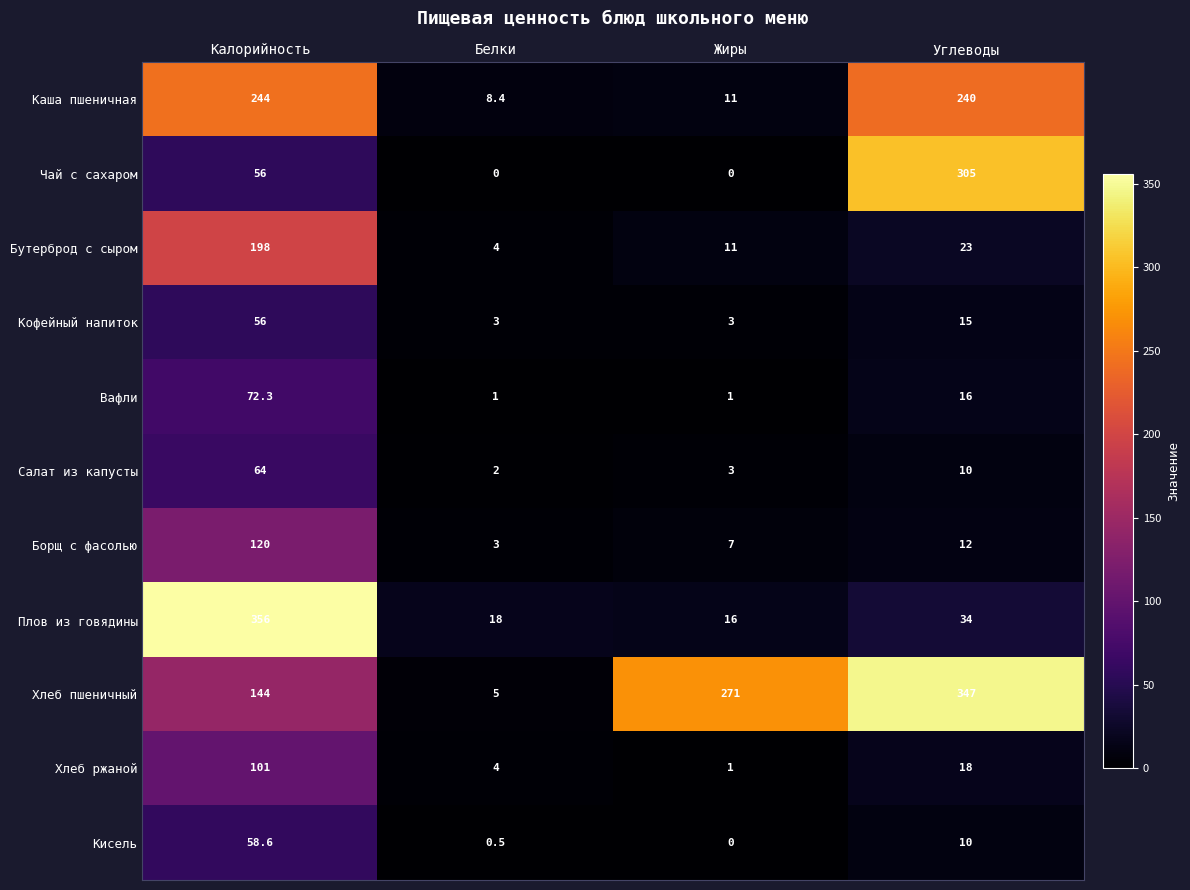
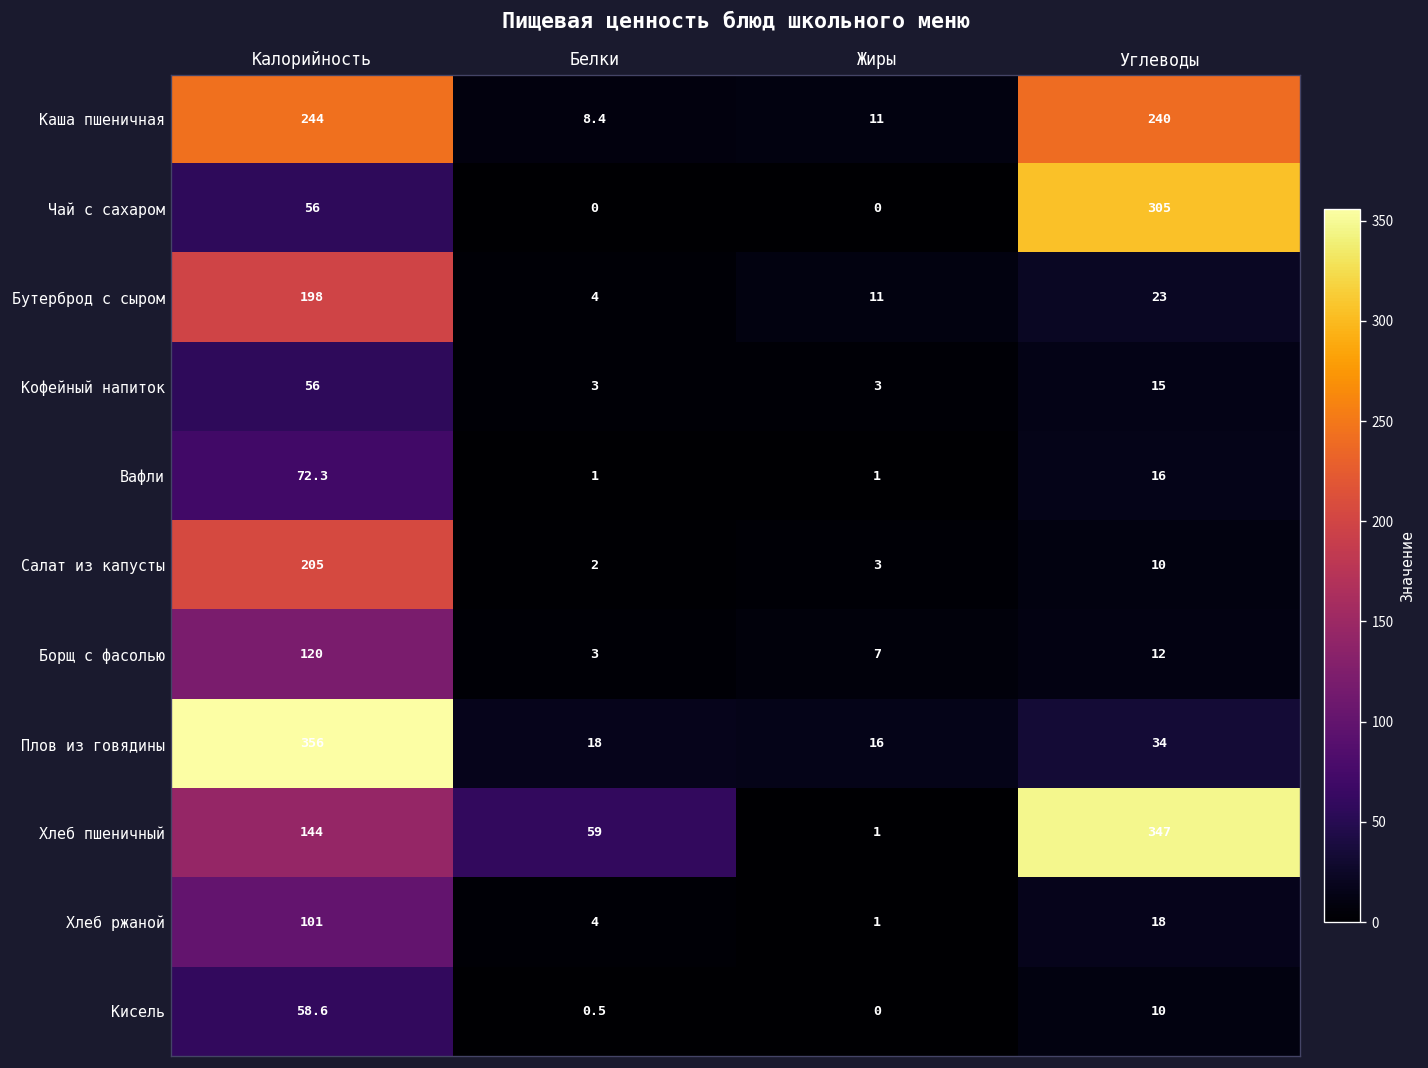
Салат из капусты, Калорийность: 64 -> 205
Хлеб пшеничный, Белки: 5 -> 59
Хлеб пшеничный, Жиры: 271 -> 1
